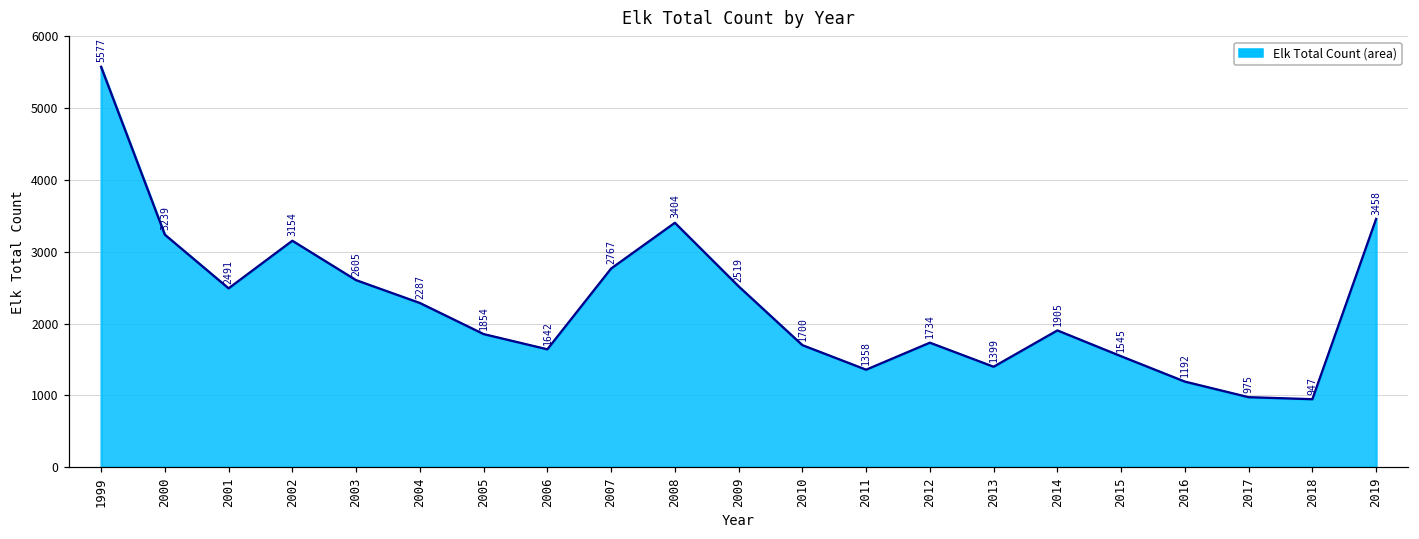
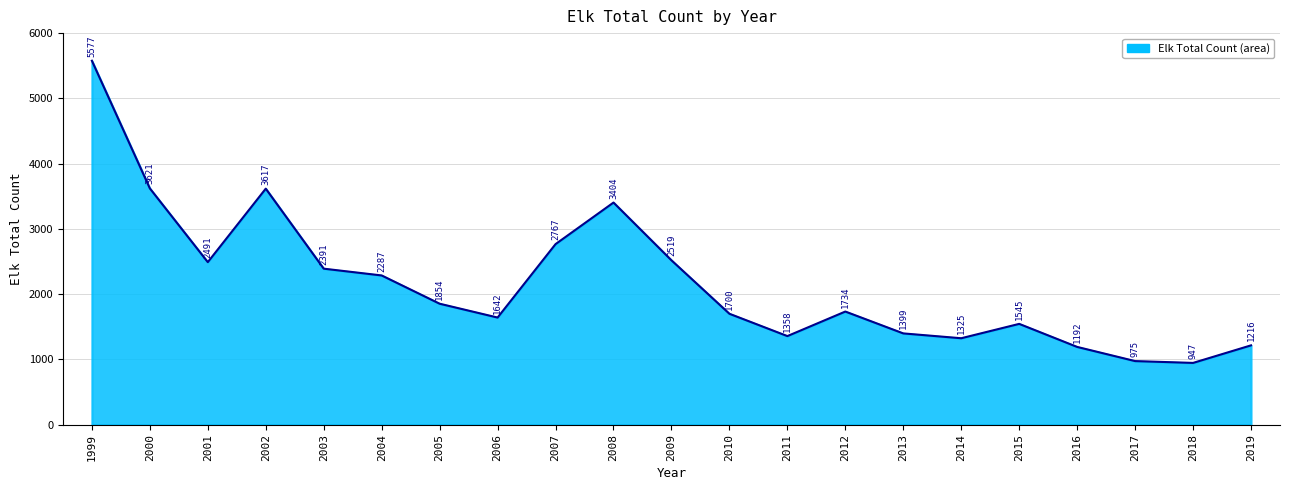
2000: 3239 -> 3621
2002: 3154 -> 3617
2003: 2605 -> 2391
2014: 1905 -> 1325
2019: 3458 -> 1216
